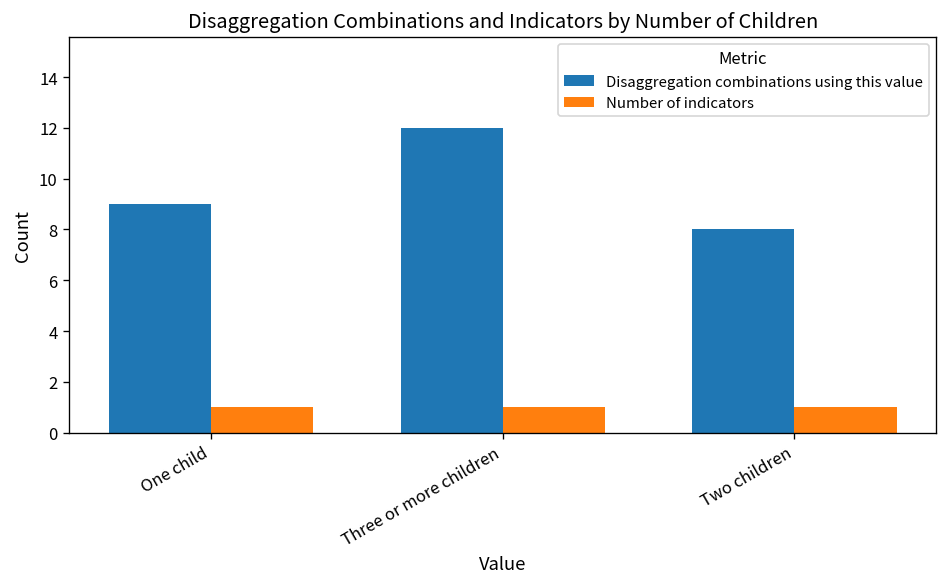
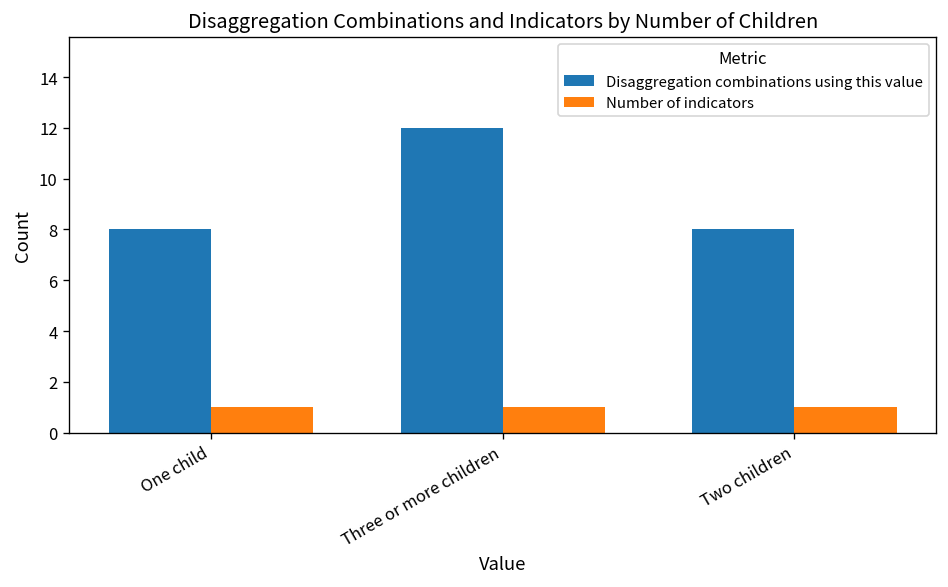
Disaggregation combinations using this value, One child: 9 -> 8
